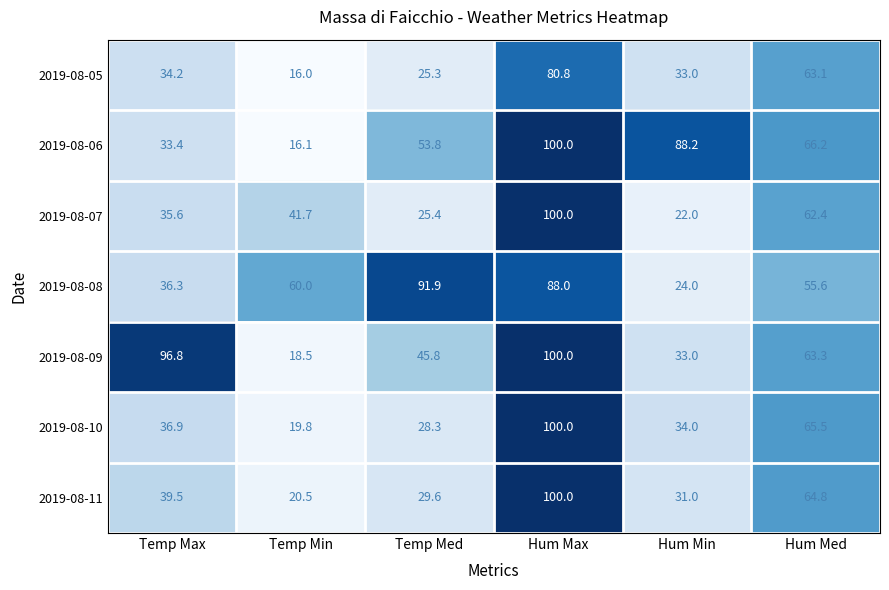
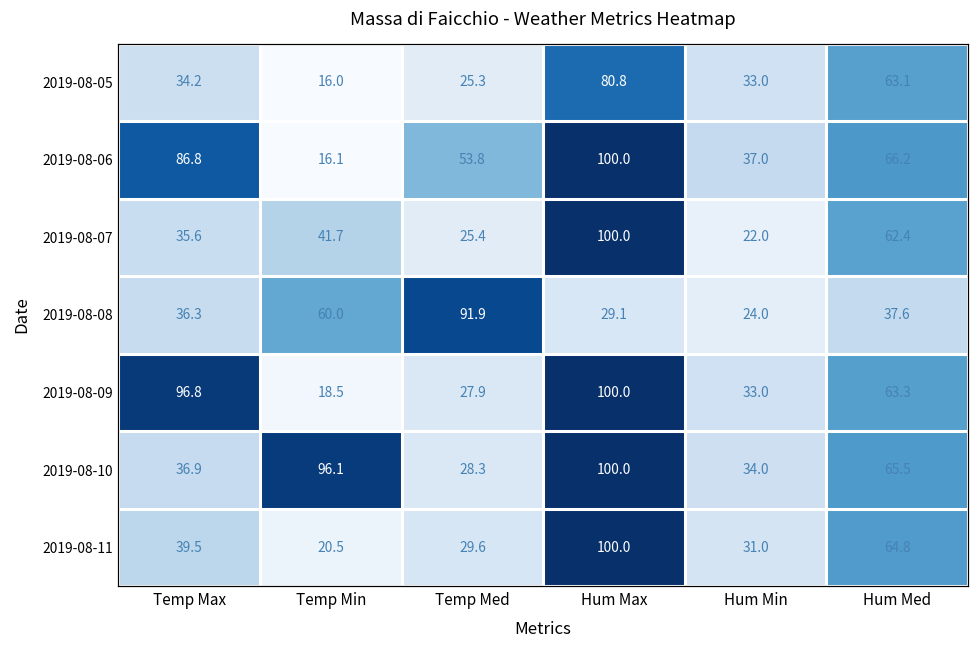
2019-08-06, Temp Max: 33.4 -> 86.8
2019-08-06, Hum Min: 88.2 -> 37.0
2019-08-08, Hum Max: 88.0 -> 29.1
2019-08-08, Hum Med: 55.6 -> 37.6
2019-08-09, Temp Med: 45.8 -> 27.9
2019-08-10, Temp Min: 19.8 -> 96.1
